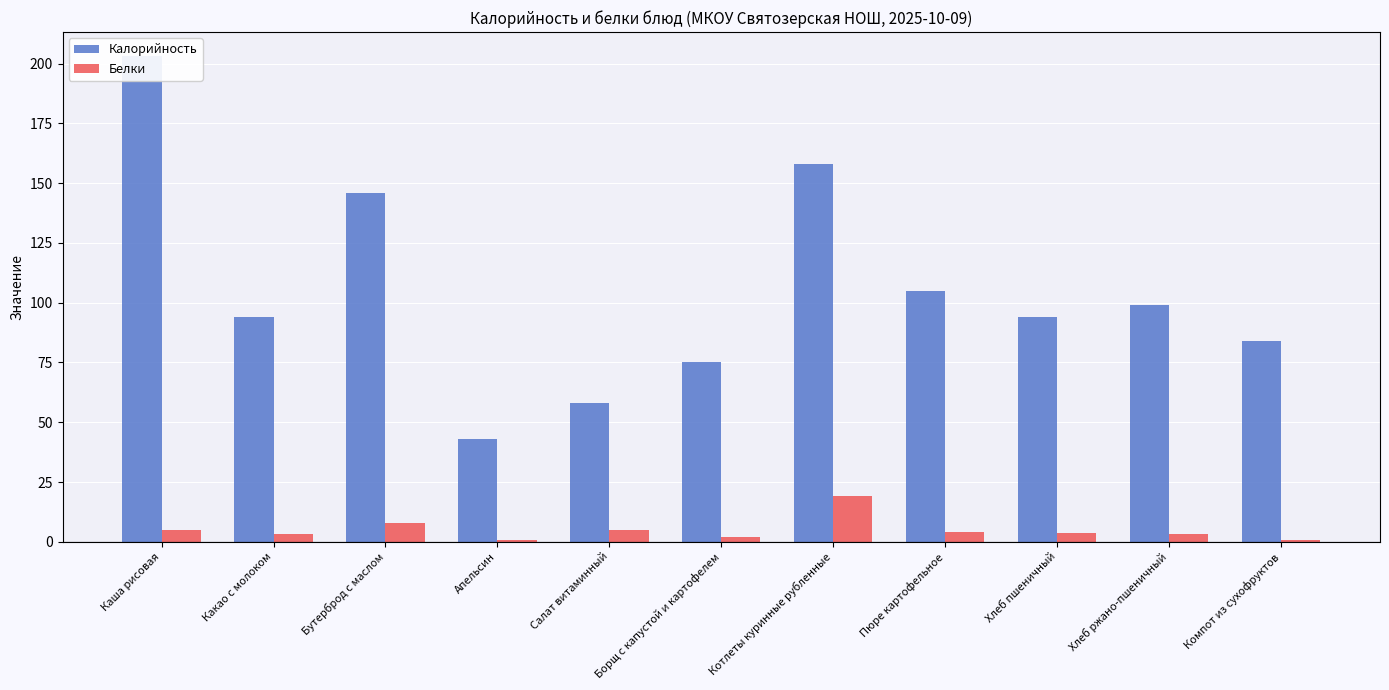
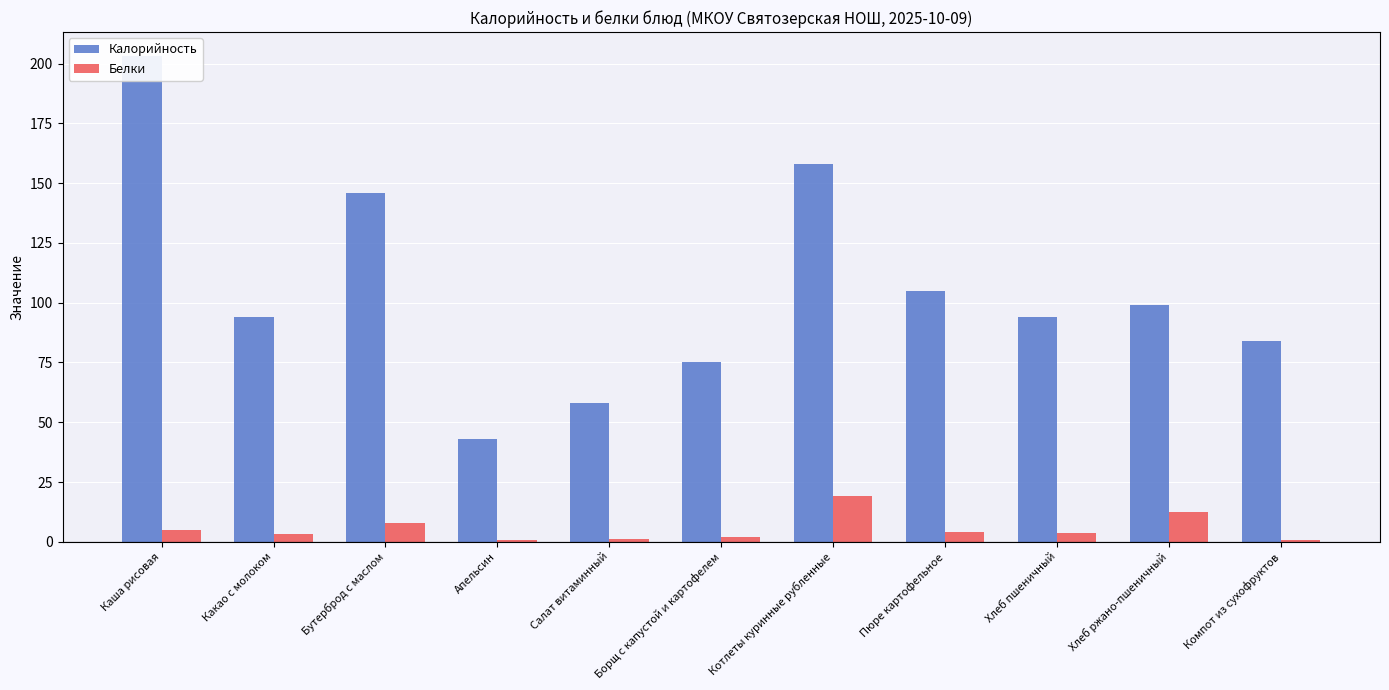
Белки, Салат витаминный: 5 -> 1
Белки, Хлеб ржано-пшеничный: 3 -> 13
